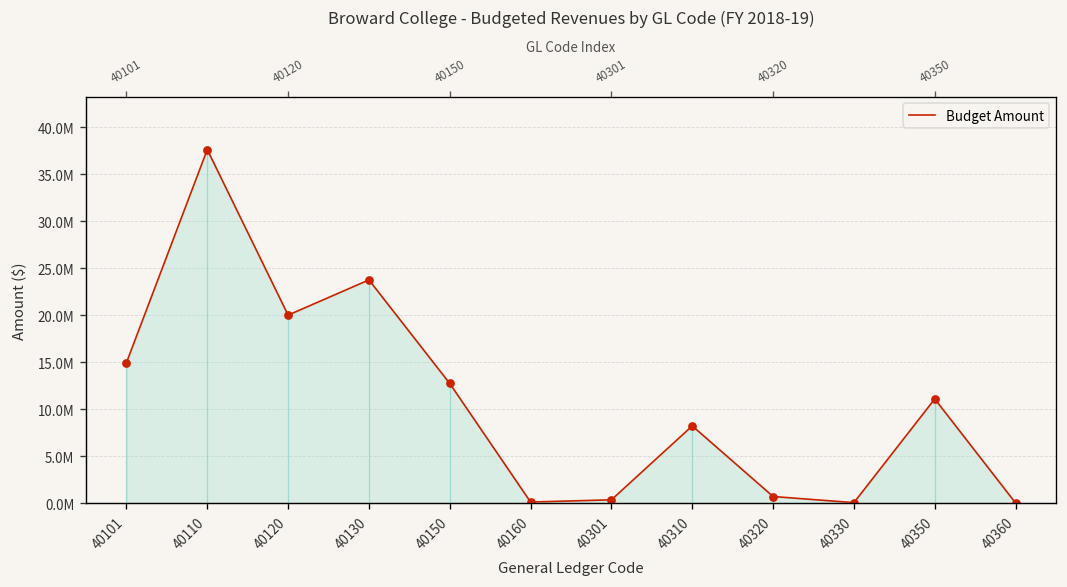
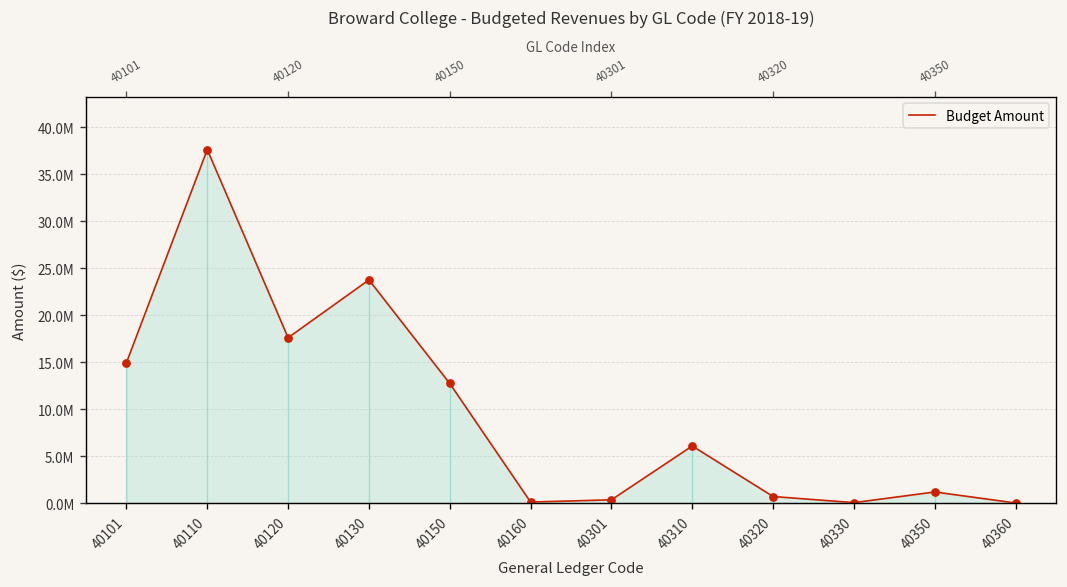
Budget Amount, 40120: 20000000 -> 18000000
Budget Amount, 40310: 8000000 -> 6000000
Budget Amount, 40350: 11000000 -> 1000000
